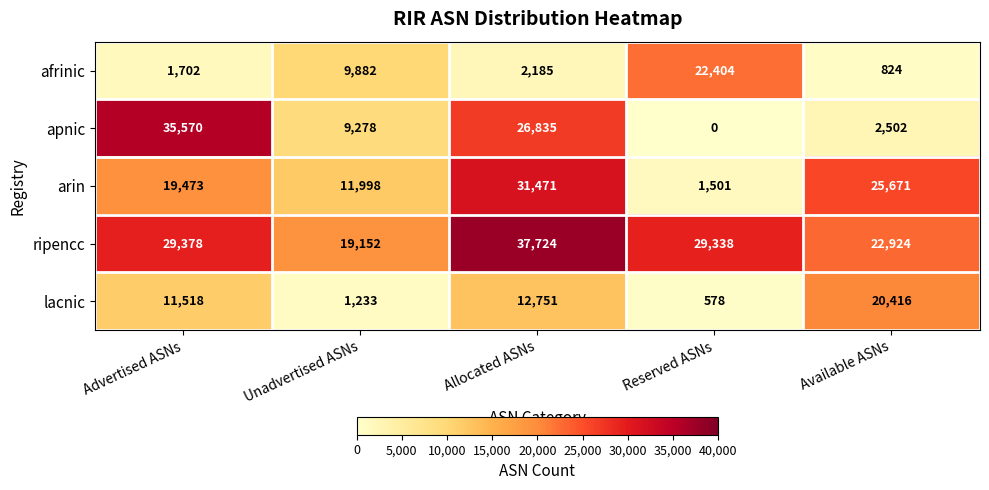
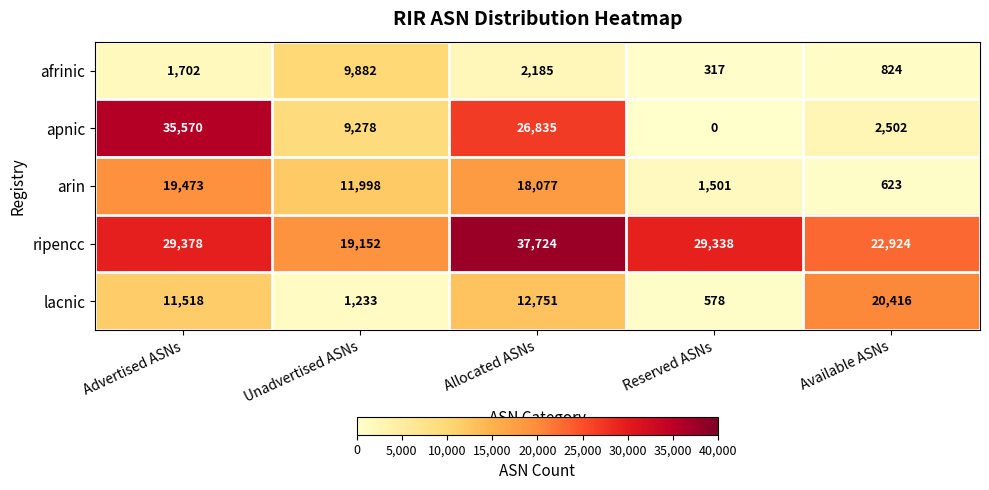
afrinic, Reserved ASNs: 22,404 -> 317
arin, Allocated ASNs: 31,471 -> 18,077
arin, Available ASNs: 25,671 -> 623
